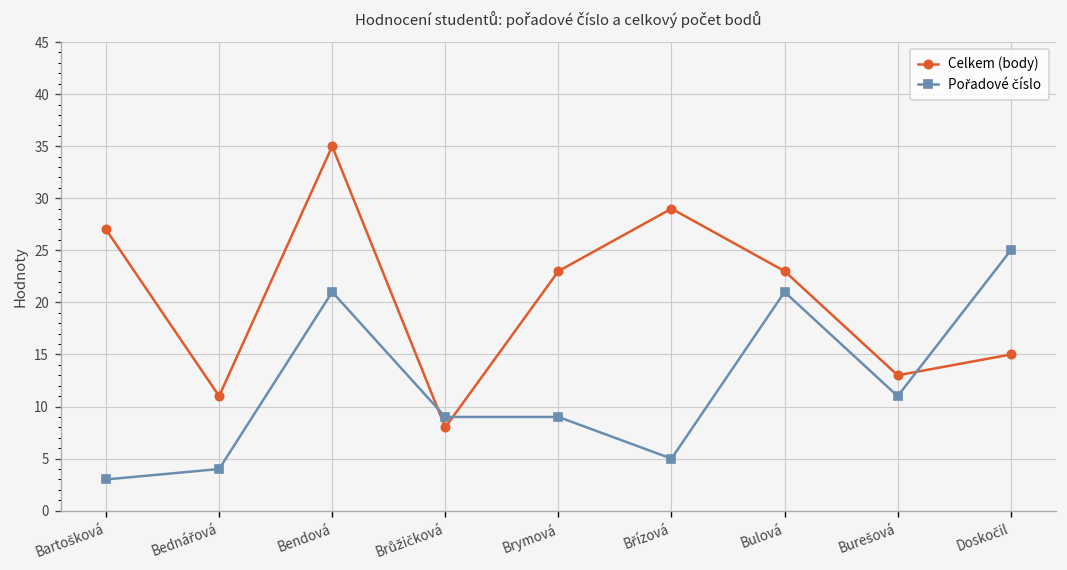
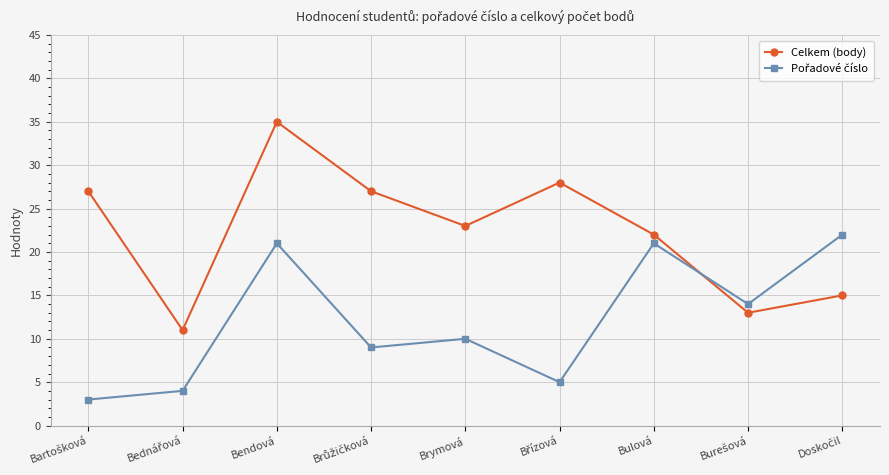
Celkem (body), Brůžičková: 8 -> 27
Pořadové číslo, Brymová: 9 -> 10
Celkem (body), Břízová: 29 -> 28
Celkem (body), Bulová: 23 -> 22
Pořadové číslo, Burešová: 11 -> 14
Pořadové číslo, Doskočil: 25 -> 22
